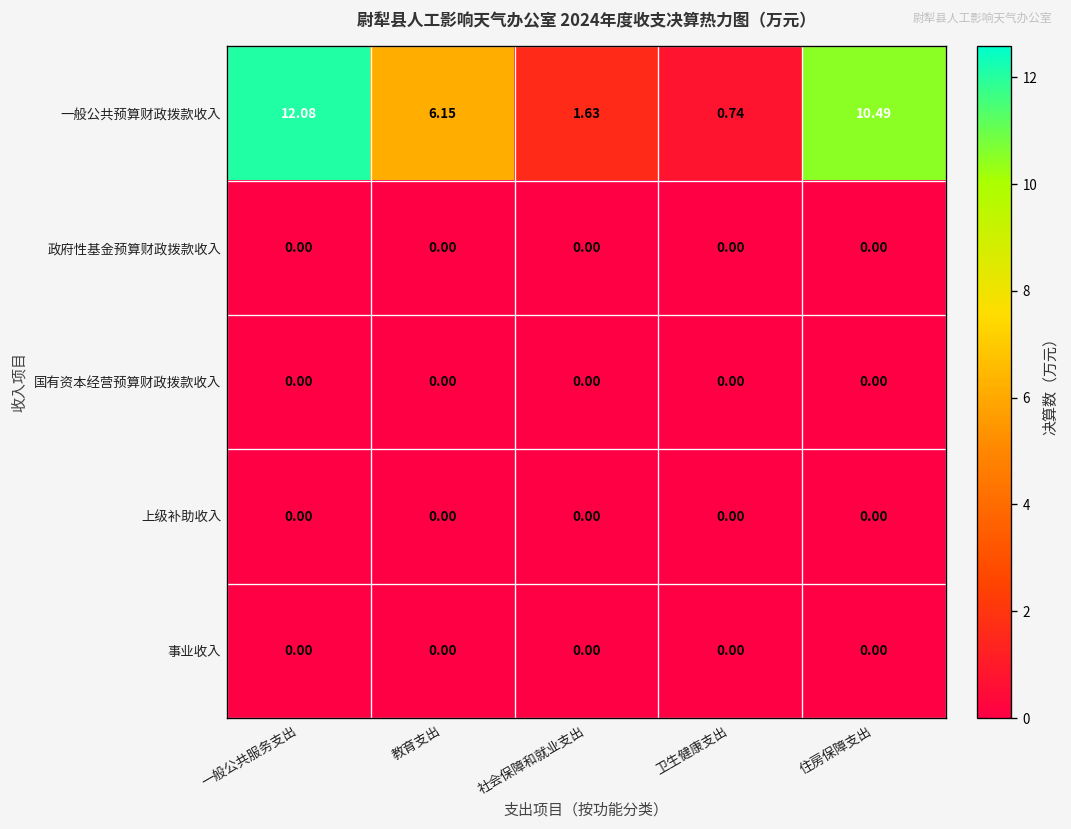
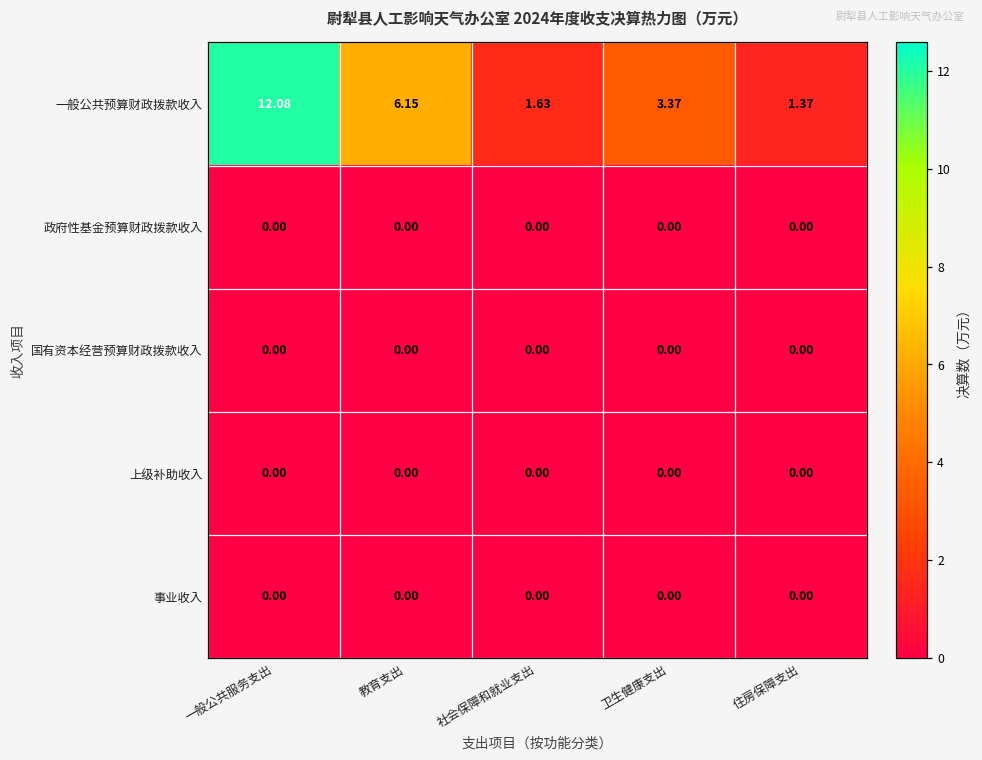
一般公共预算财政拨款收入, 卫生健康支出: 0.74 -> 3.37
一般公共预算财政拨款收入, 住房保障支出: 10.49 -> 1.37
